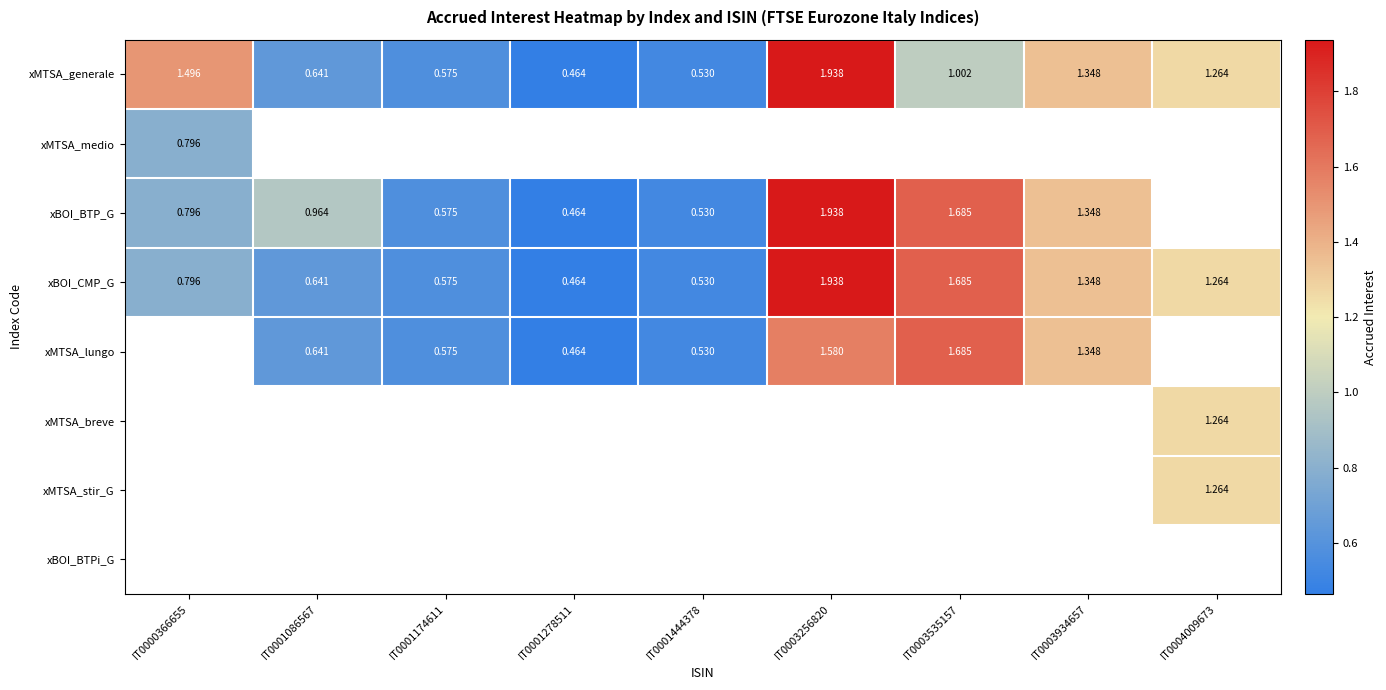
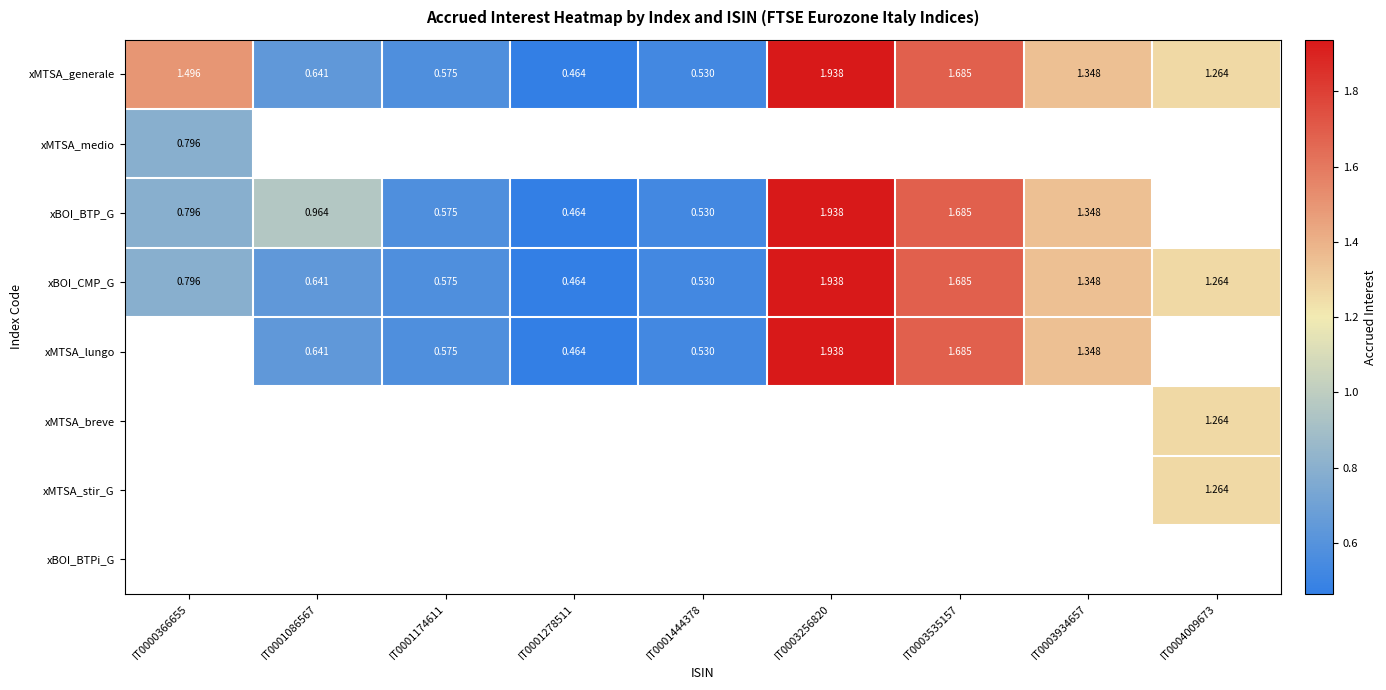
xMTSA_generale, IT0003535157: 1.002 -> 1.685
xMTSA_lungo, IT0003256820: 1.580 -> 1.938
